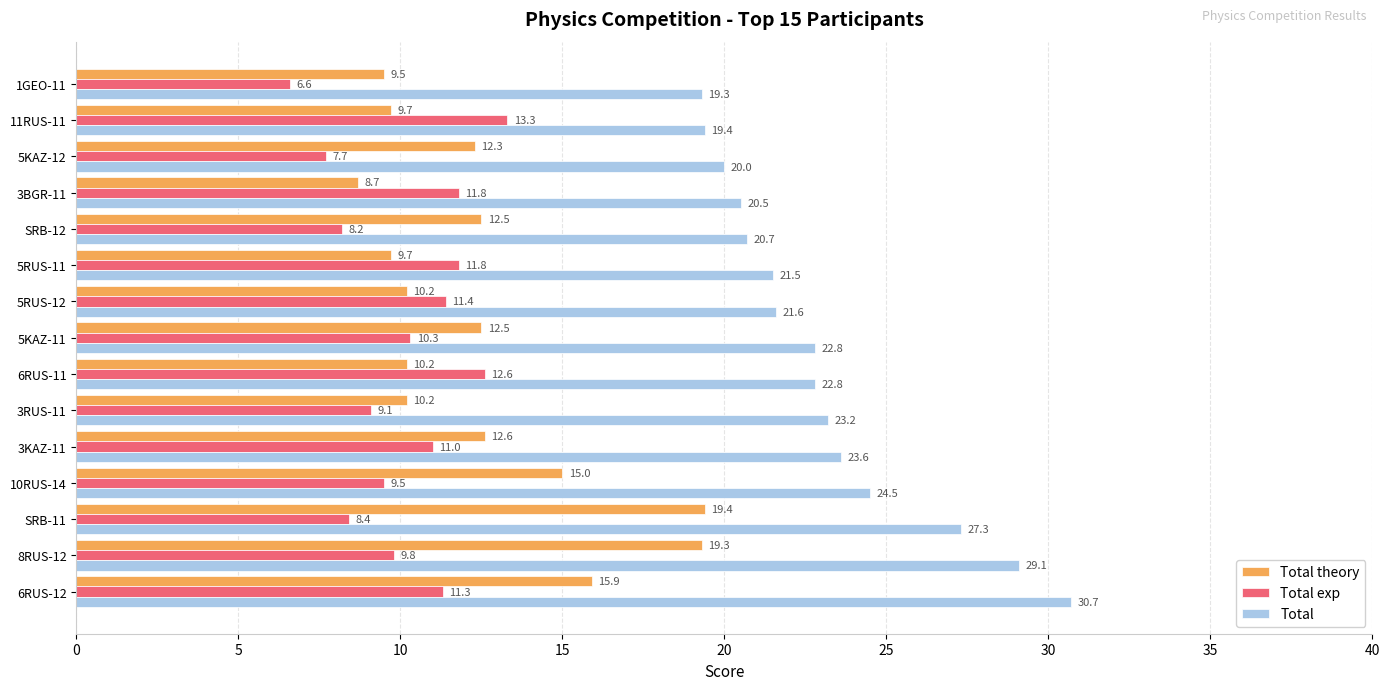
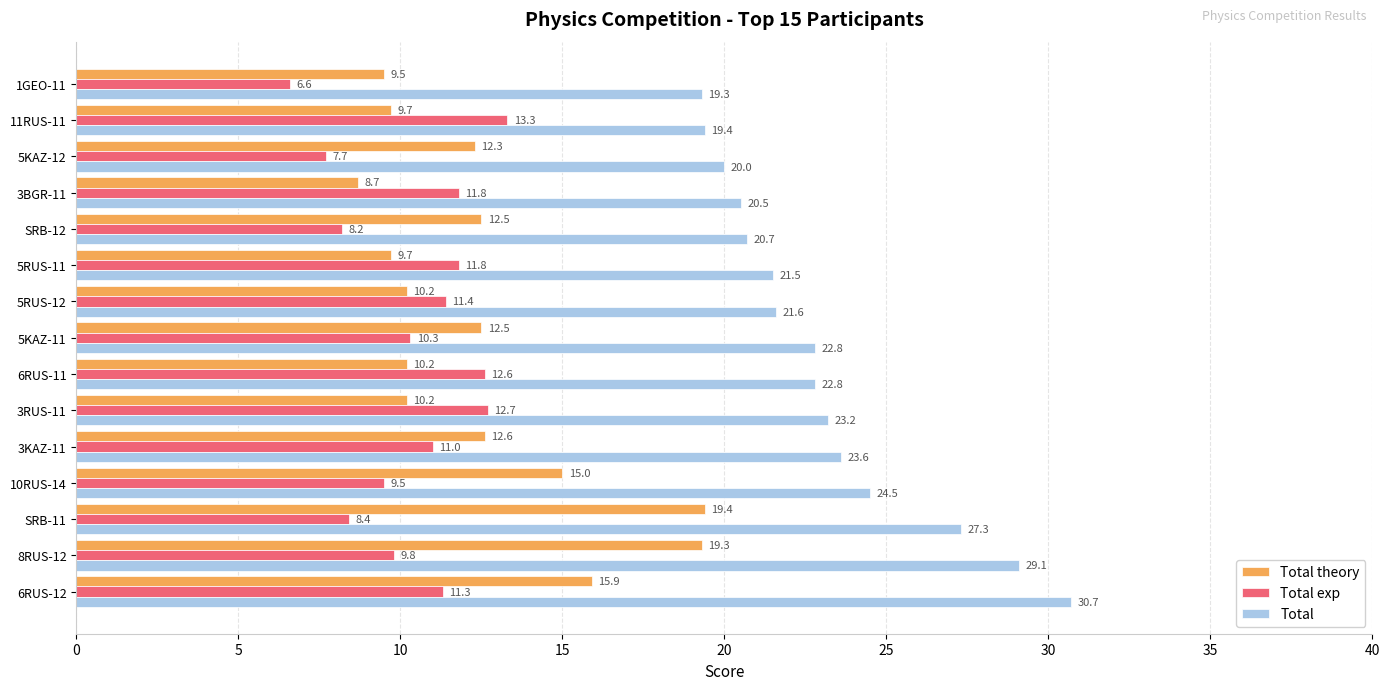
Total exp, 3RUS-11: 9.1 -> 12.7
